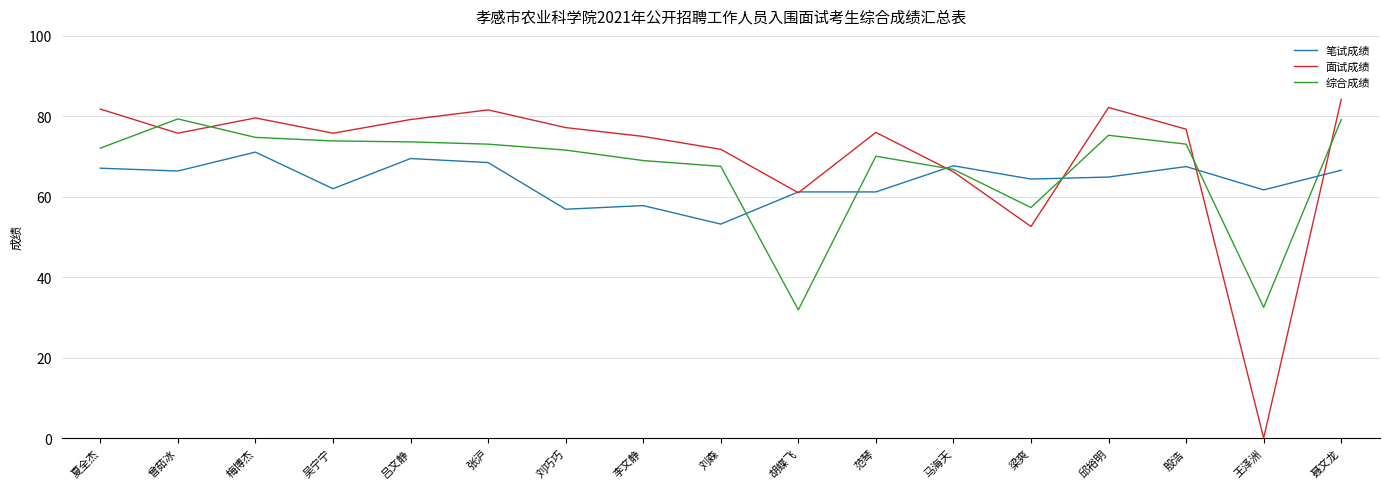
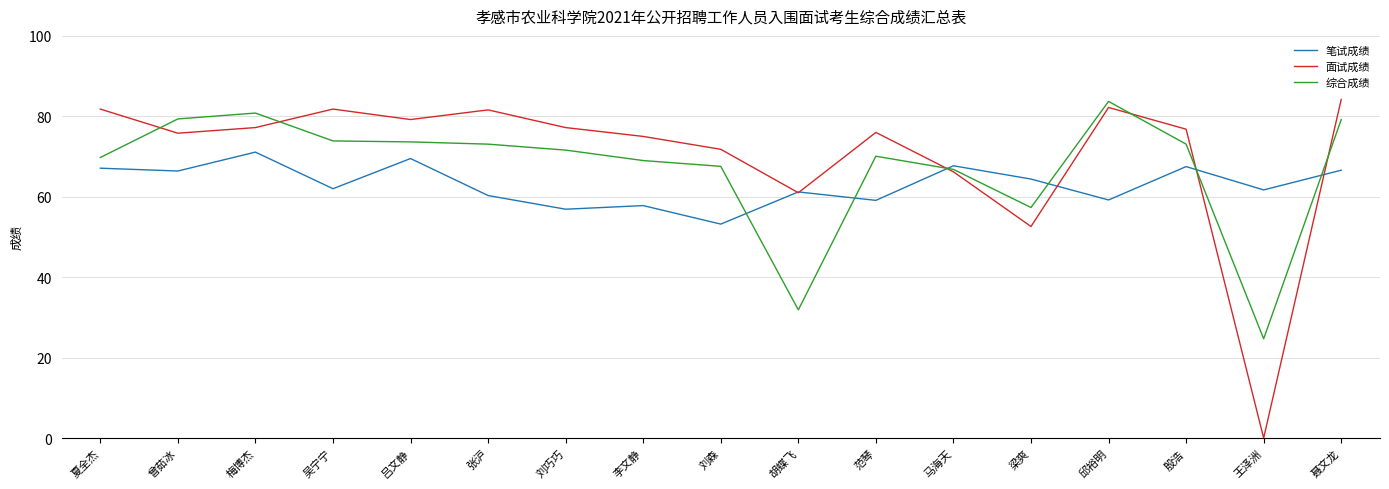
综合成绩, 夏全杰: 72 -> 70
面试成绩, 梅博杰: 80 -> 77
综合成绩, 梅博杰: 75 -> 81
面试成绩, 吴宁宁: 76 -> 82
笔试成绩, 张沪: 69 -> 60
笔试成绩, 范琴: 61 -> 59
笔试成绩, 邱裕明: 65 -> 59
综合成绩, 邱裕明: 75 -> 84
综合成绩, 王泽洲: 33 -> 25
